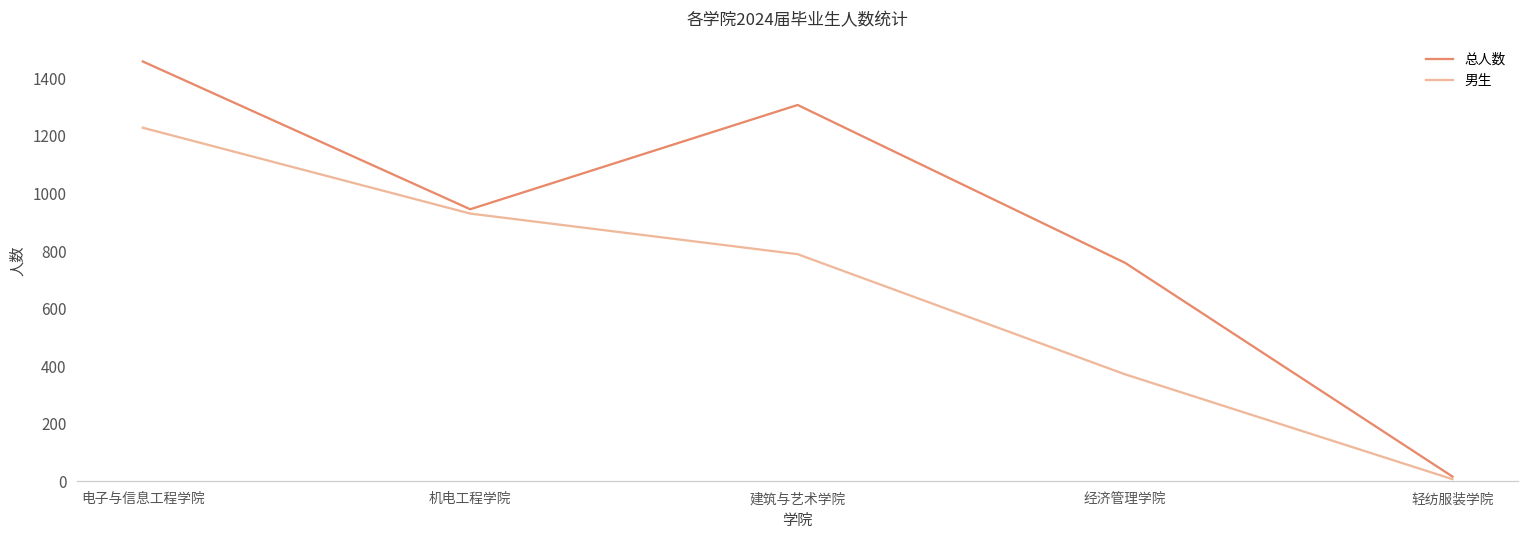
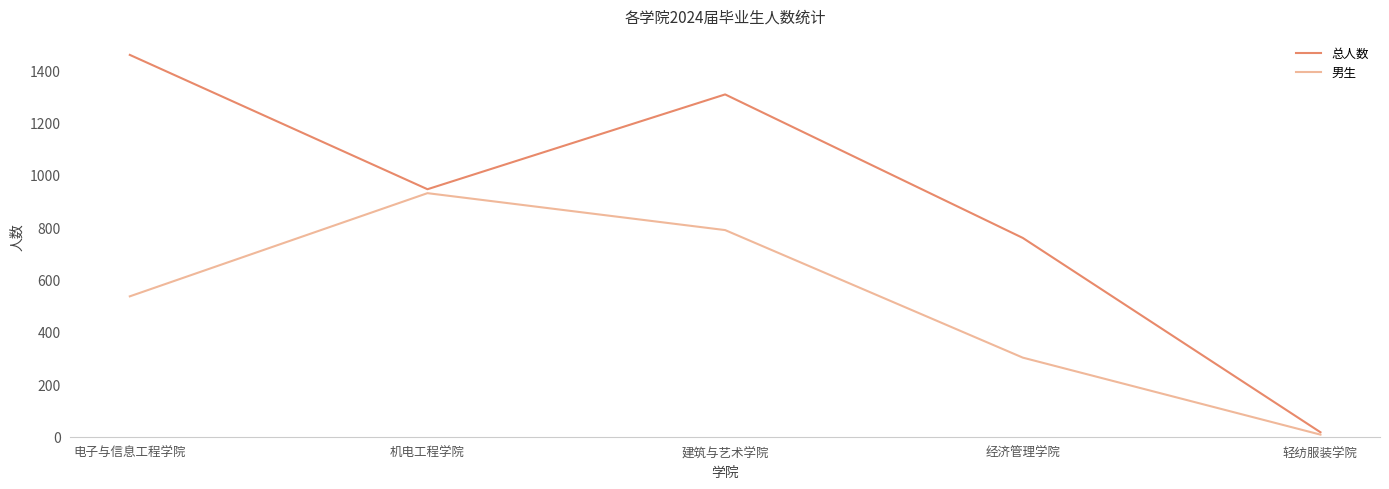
男生, 电子与信息工程学院: 1230 -> 540
男生, 经济管理学院: 370 -> 300
